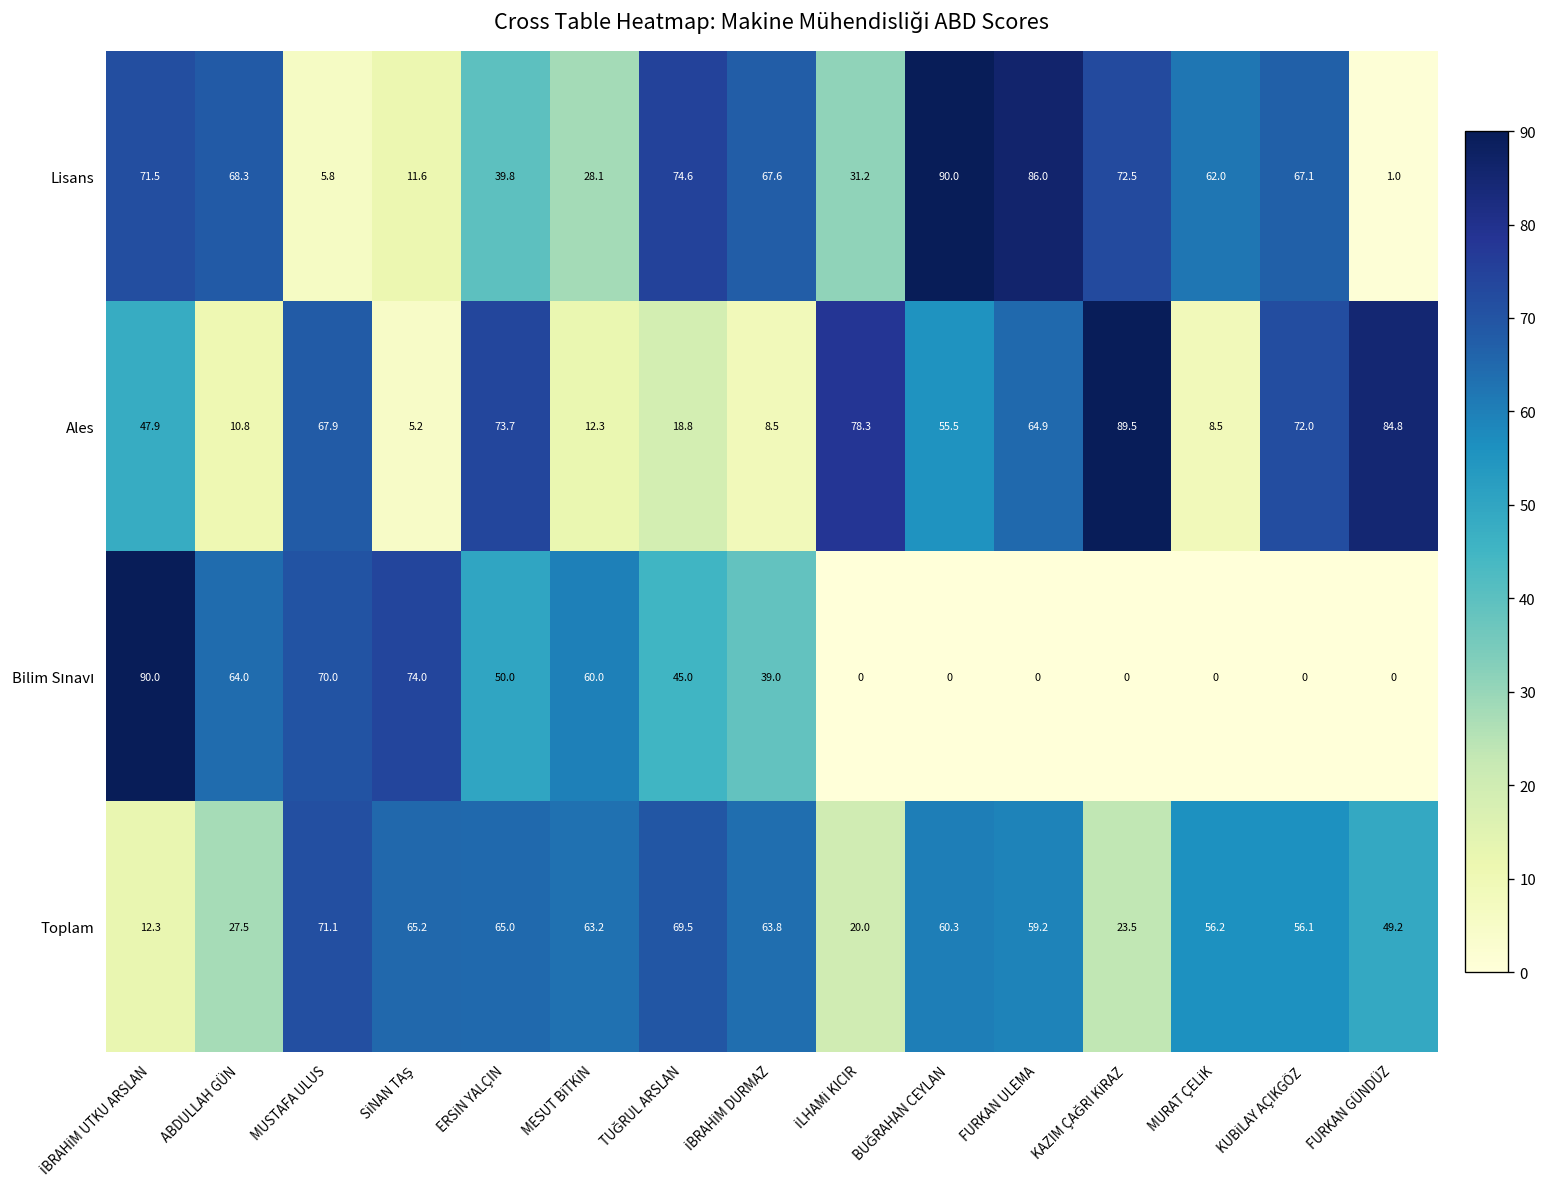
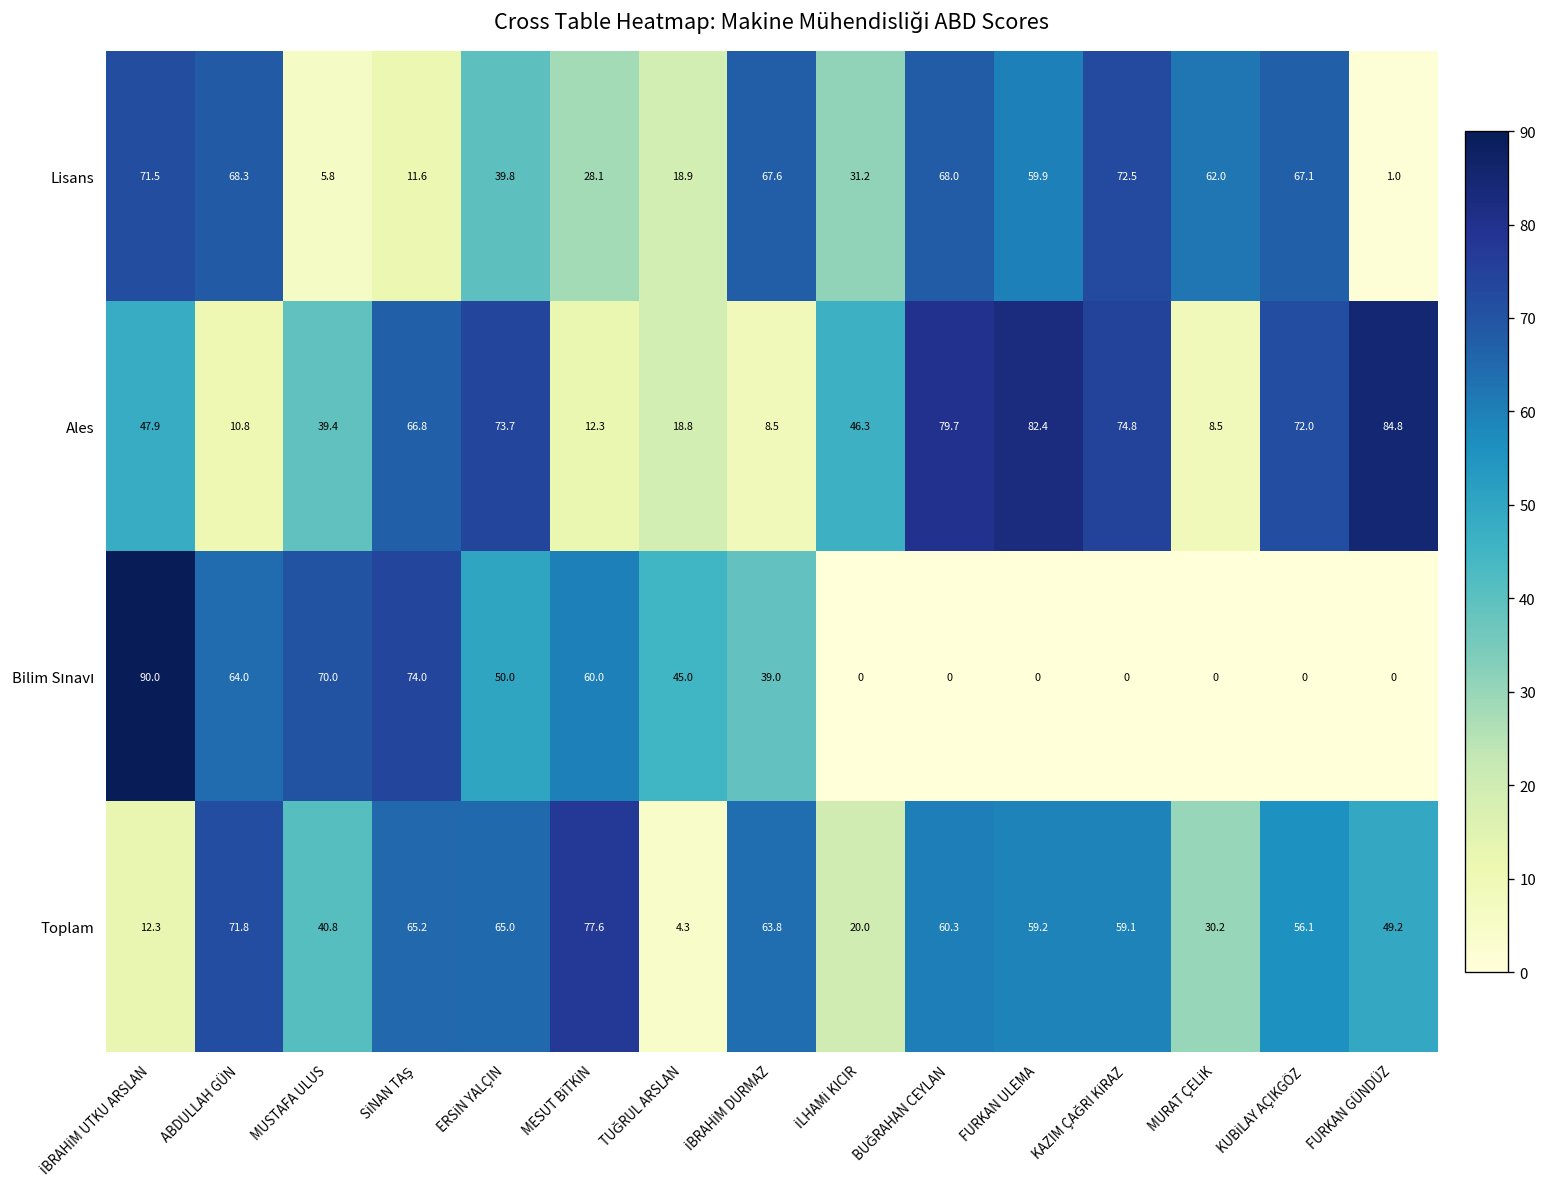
Lisans, TUĞRUL ARSLAN: 74.6 -> 18.9
Lisans, BUĞRAHAN CEYLAN: 90.0 -> 68.0
Lisans, FURKAN ULEMA: 86.0 -> 59.9
Ales, MUSTAFA ULUS: 67.9 -> 39.4
Ales, SİNAN TAŞ: 5.2 -> 66.8
Ales, İLHAMİ KICIR: 78.3 -> 46.3
Ales, BUĞRAHAN CEYLAN: 55.5 -> 79.7
Ales, FURKAN ULEMA: 64.9 -> 82.4
Ales, KAZIM ÇAĞRI KİRAZ: 89.5 -> 74.8
Toplam, ABDULLAH GÜN: 27.5 -> 71.8
Toplam, MUSTAFA ULUS: 71.1 -> 40.8
Toplam, MESUT BİTKİN: 63.2 -> 77.6
Toplam, TUĞRUL ARSLAN: 69.5 -> 4.3
Toplam, KAZIM ÇAĞRI KİRAZ: 23.5 -> 59.1
Toplam, MURAT ÇELİK: 56.2 -> 30.2
